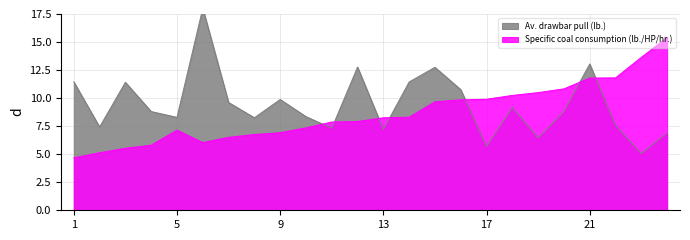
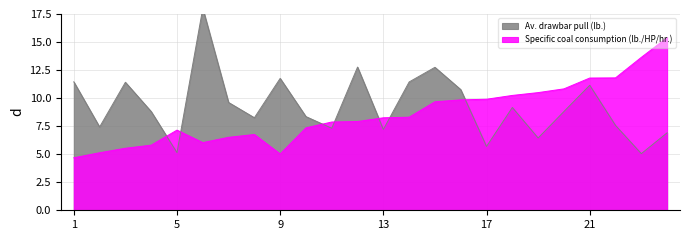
Av. drawbar pull (lb.), 5: 8.3 -> 5.1
Av. drawbar pull (lb.), 9: 9.9 -> 11.8
Specific coal consumption (lb./HP/hr.), 9: 6.9 -> 5.0
Av. drawbar pull (lb.), 21: 13.0 -> 11.1
